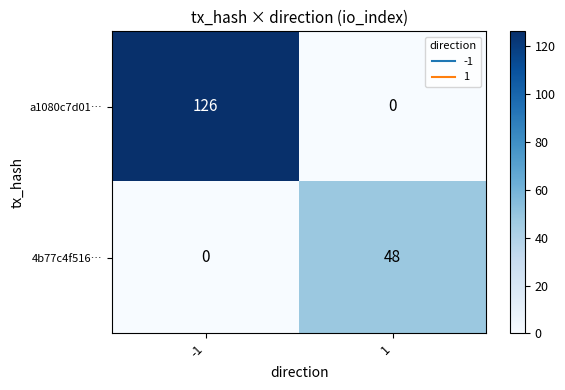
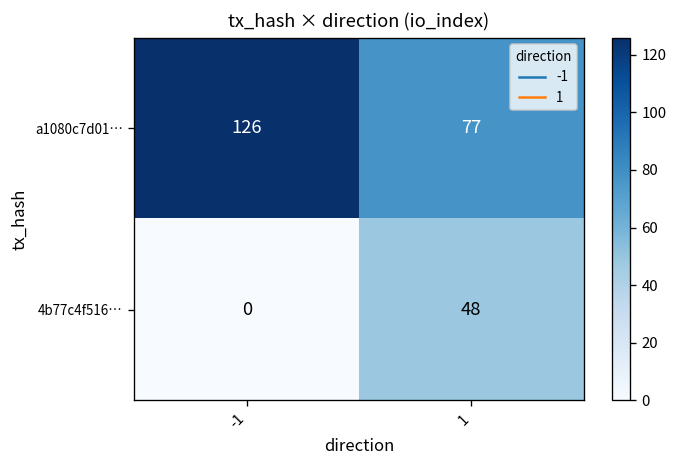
a1080c7d01…, 1: 0 -> 77
